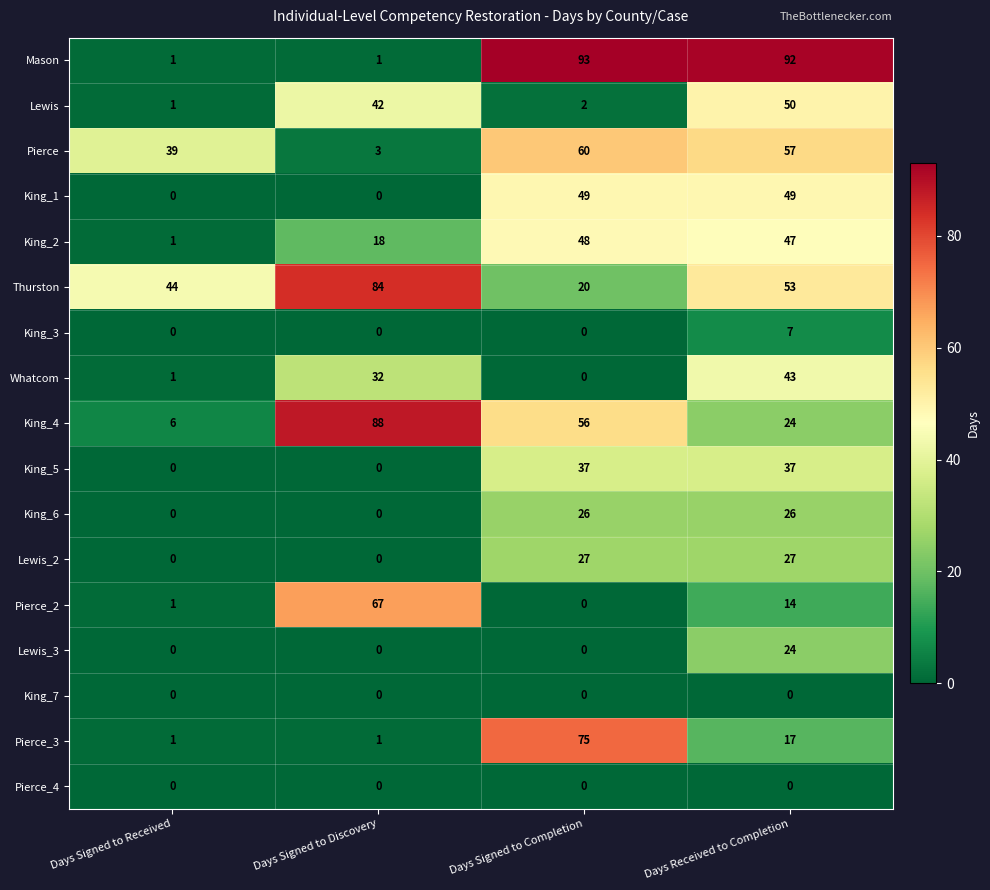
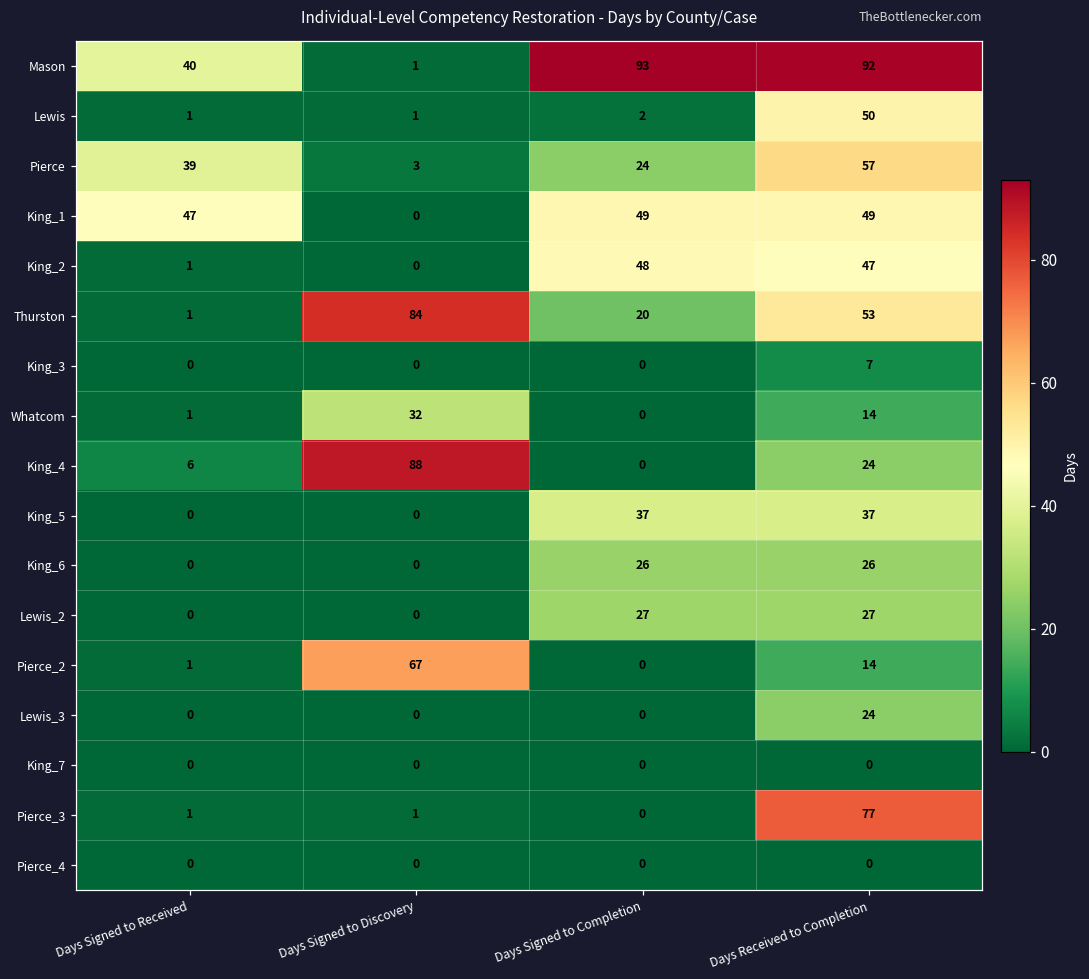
Mason, Days Signed to Received: 1 -> 40
Lewis, Days Signed to Discovery: 42 -> 1
Pierce, Days Signed to Completion: 60 -> 24
King_1, Days Signed to Received: 0 -> 47
King_2, Days Signed to Discovery: 18 -> 0
Thurston, Days Signed to Received: 44 -> 1
Whatcom, Days Received to Completion: 43 -> 14
King_4, Days Signed to Completion: 56 -> 0
Pierce_3, Days Signed to Completion: 75 -> 0
Pierce_3, Days Received to Completion: 17 -> 77
